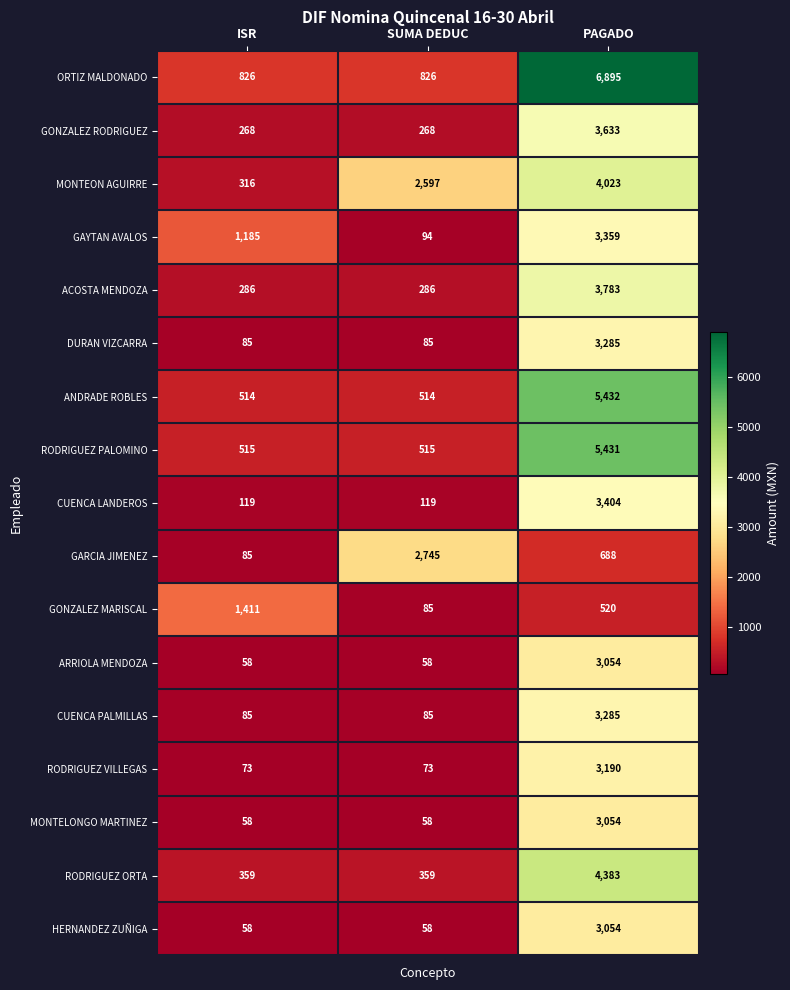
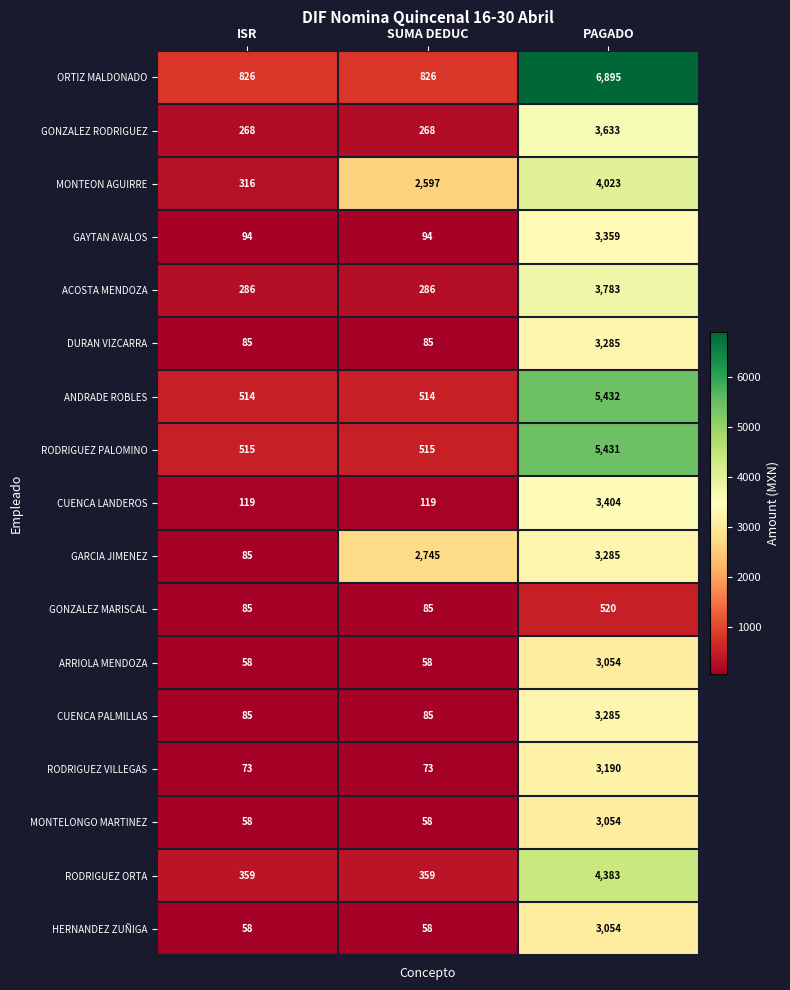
GAYTAN AVALOS, ISR: 1,185 -> 94
GARCIA JIMENEZ, PAGADO: 688 -> 3,285
GONZALEZ MARISCAL, ISR: 1,411 -> 85
